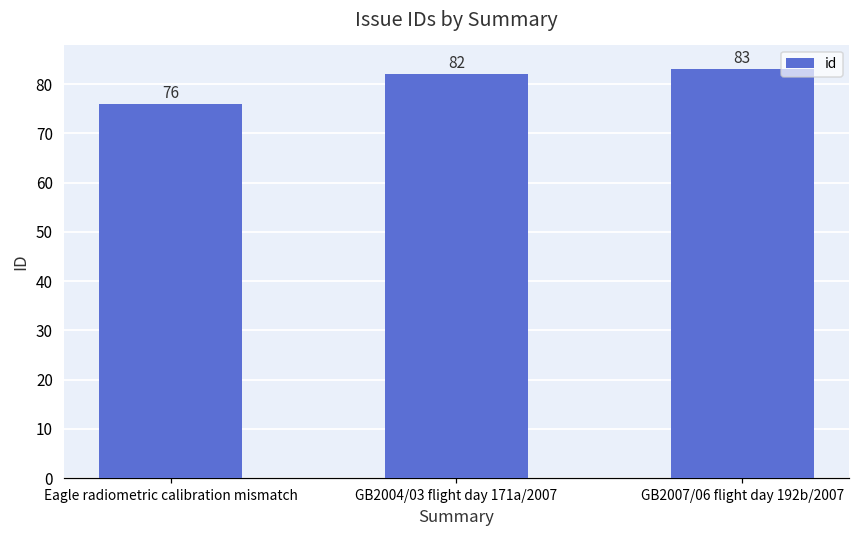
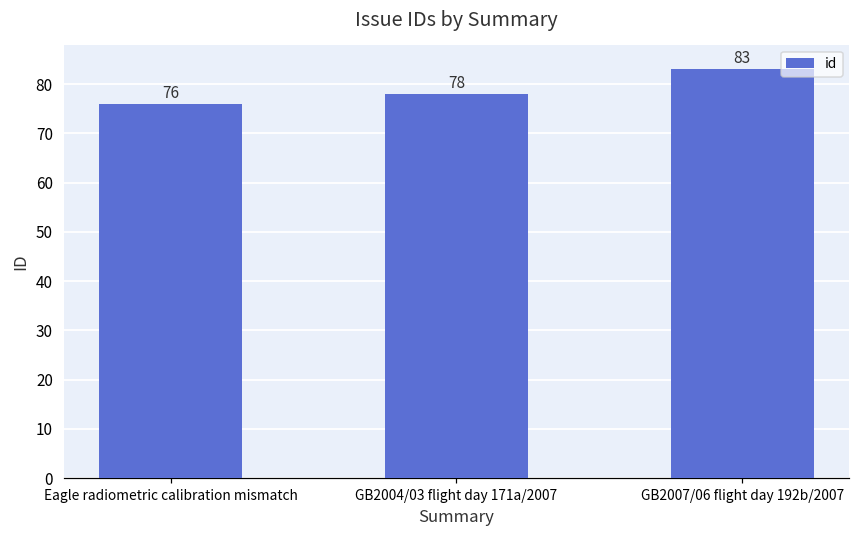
GB2004/03 flight day 171a/2007: 82 -> 78
